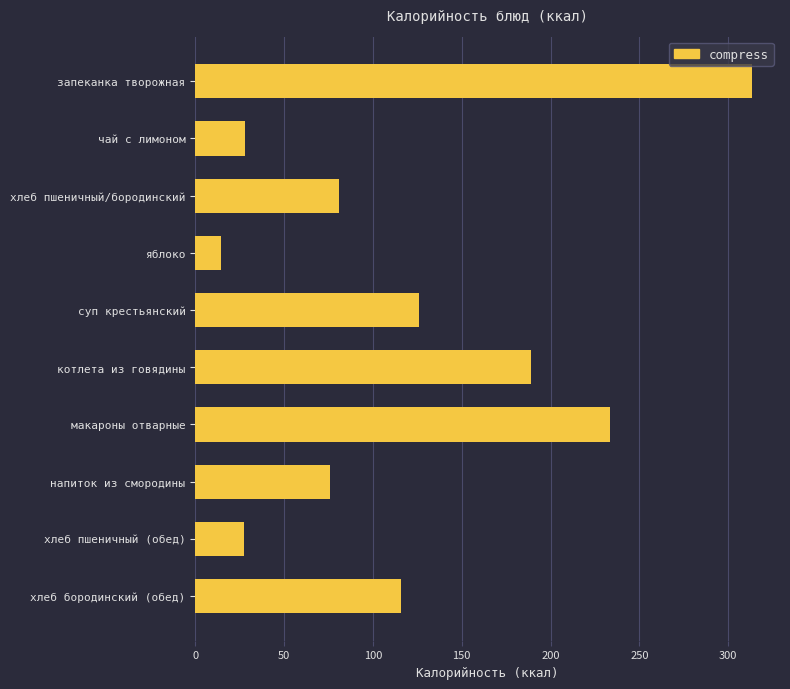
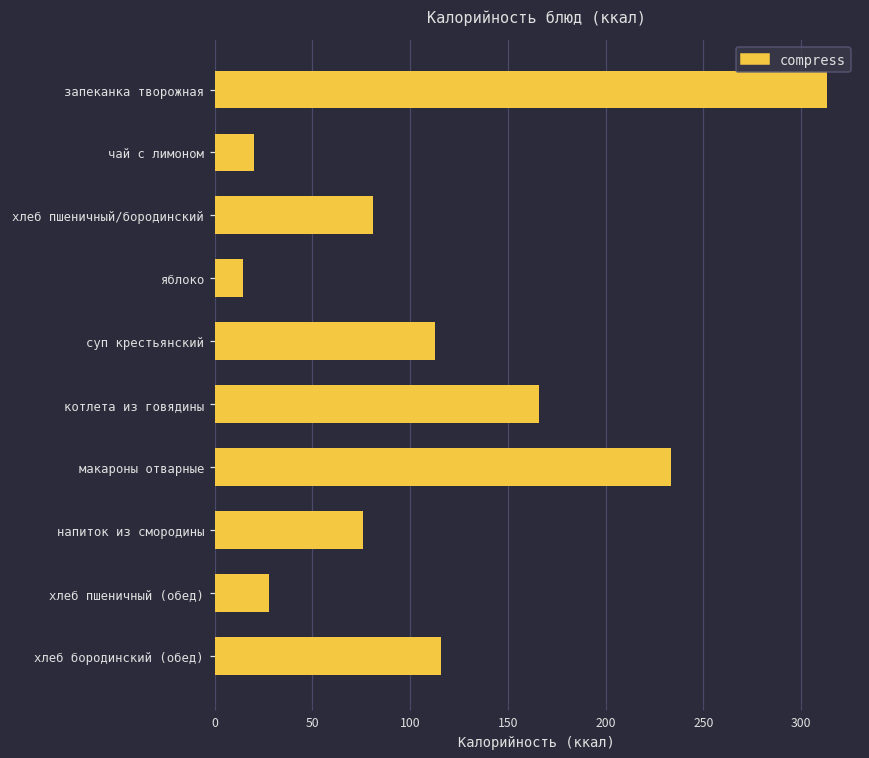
чай с лимоном: 28 -> 20
суп крестьянский: 126 -> 113
котлета из говядины: 189 -> 166
